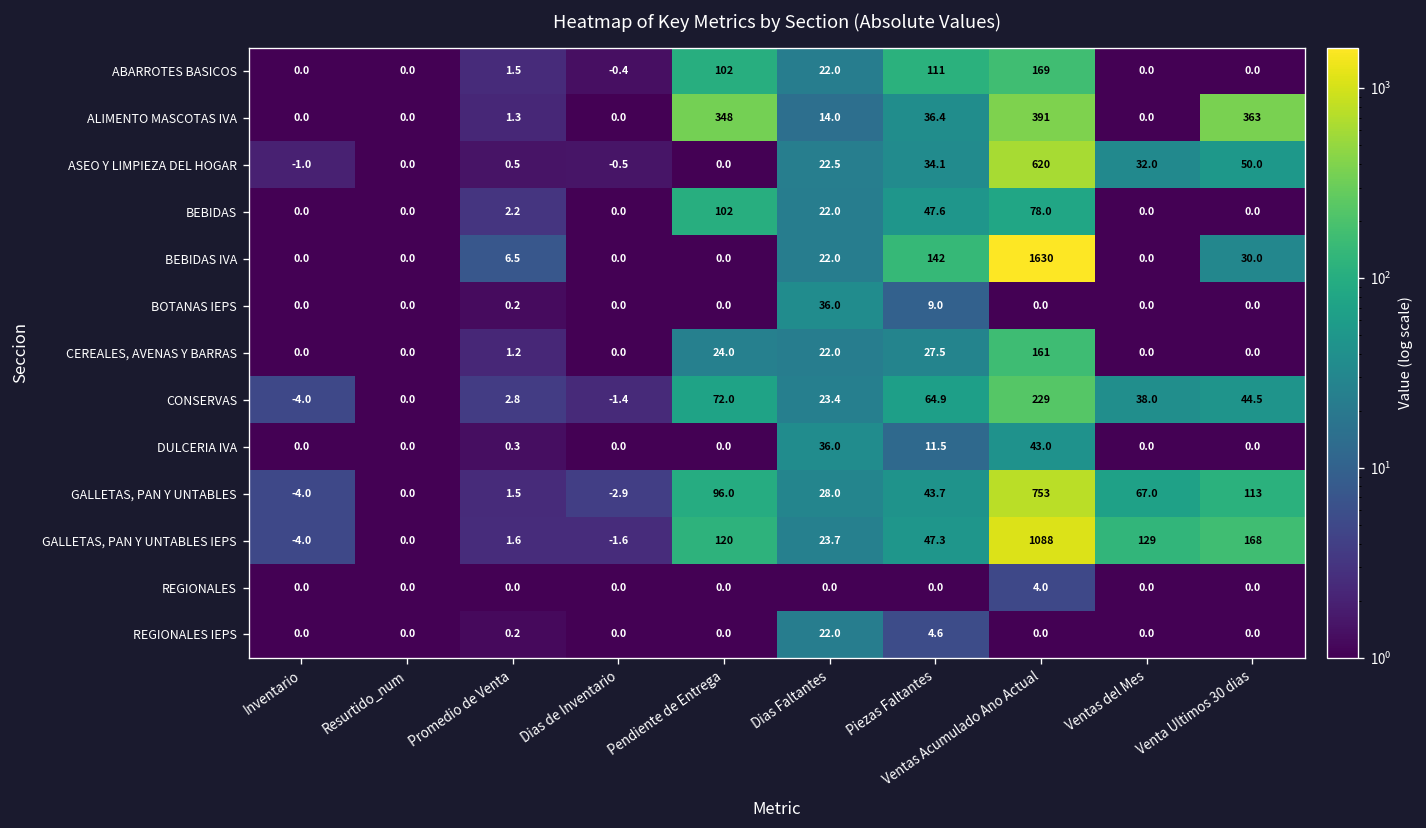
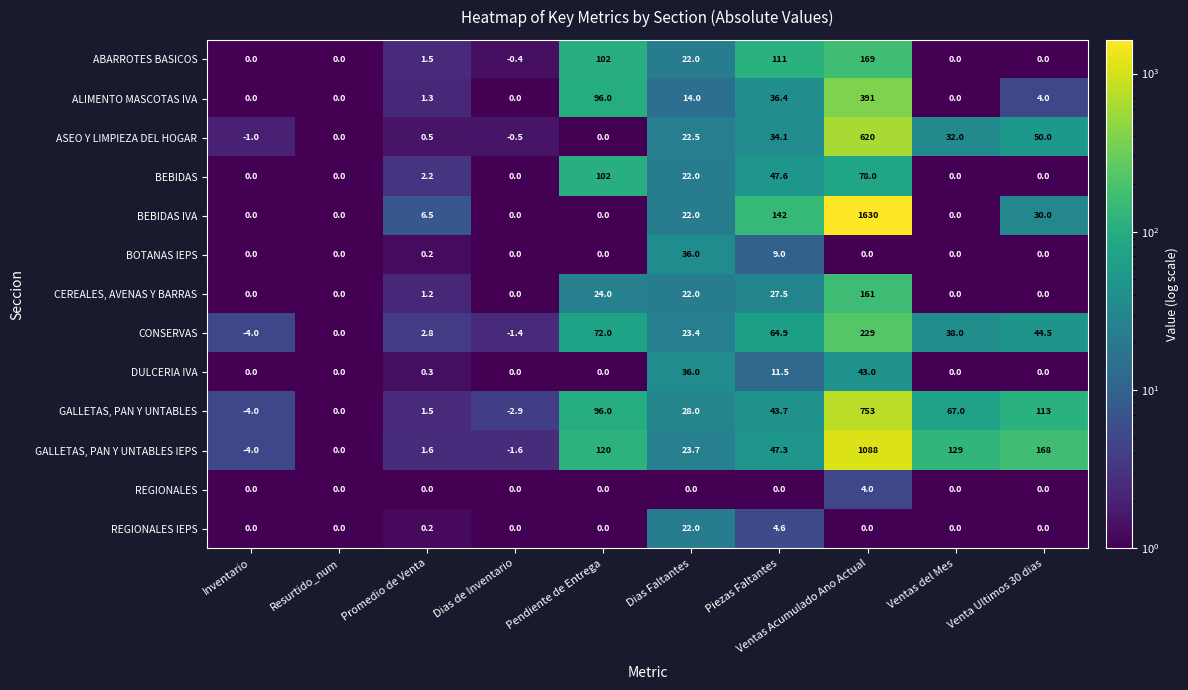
ALIMENTO MASCOTAS IVA, Pendiente de Entrega: 348 -> 96.0
ALIMENTO MASCOTAS IVA, Venta Ultimos 30 dias: 363 -> 4.0
